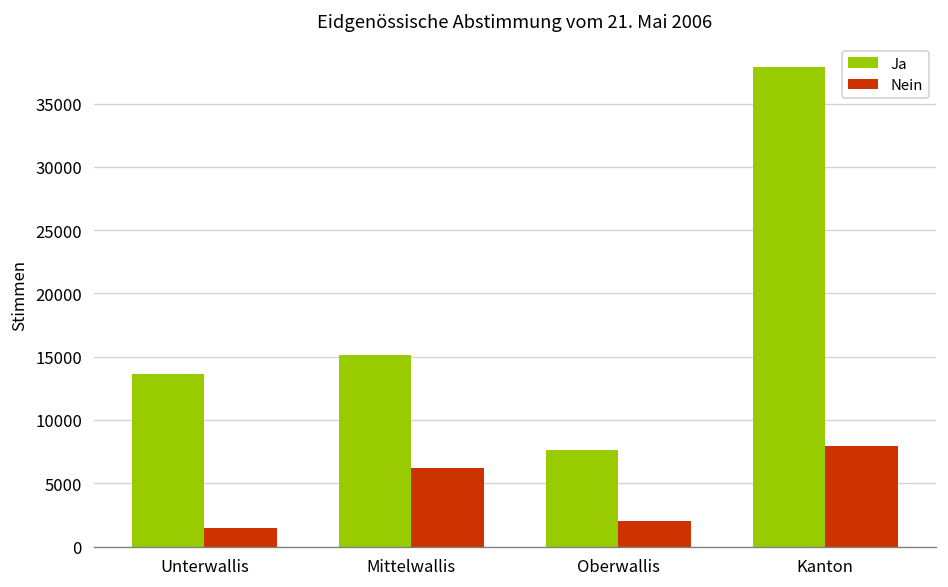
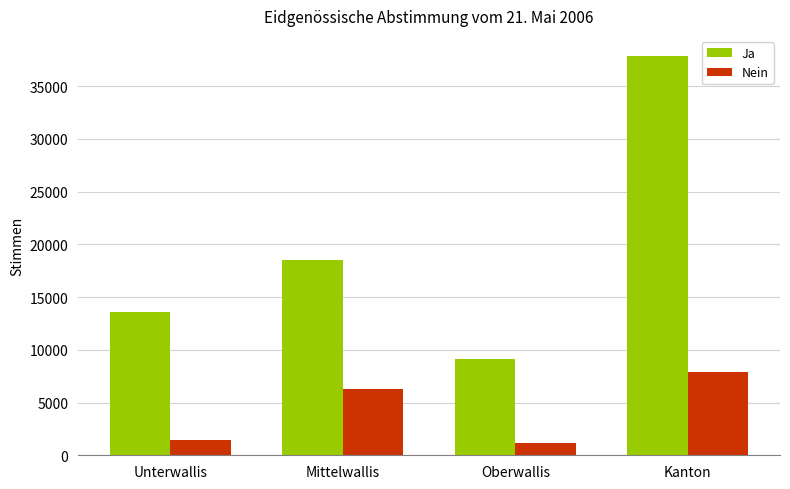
Ja, Mittelwallis: 15200 -> 18500
Ja, Oberwallis: 7600 -> 9100
Nein, Oberwallis: 2000 -> 1200
